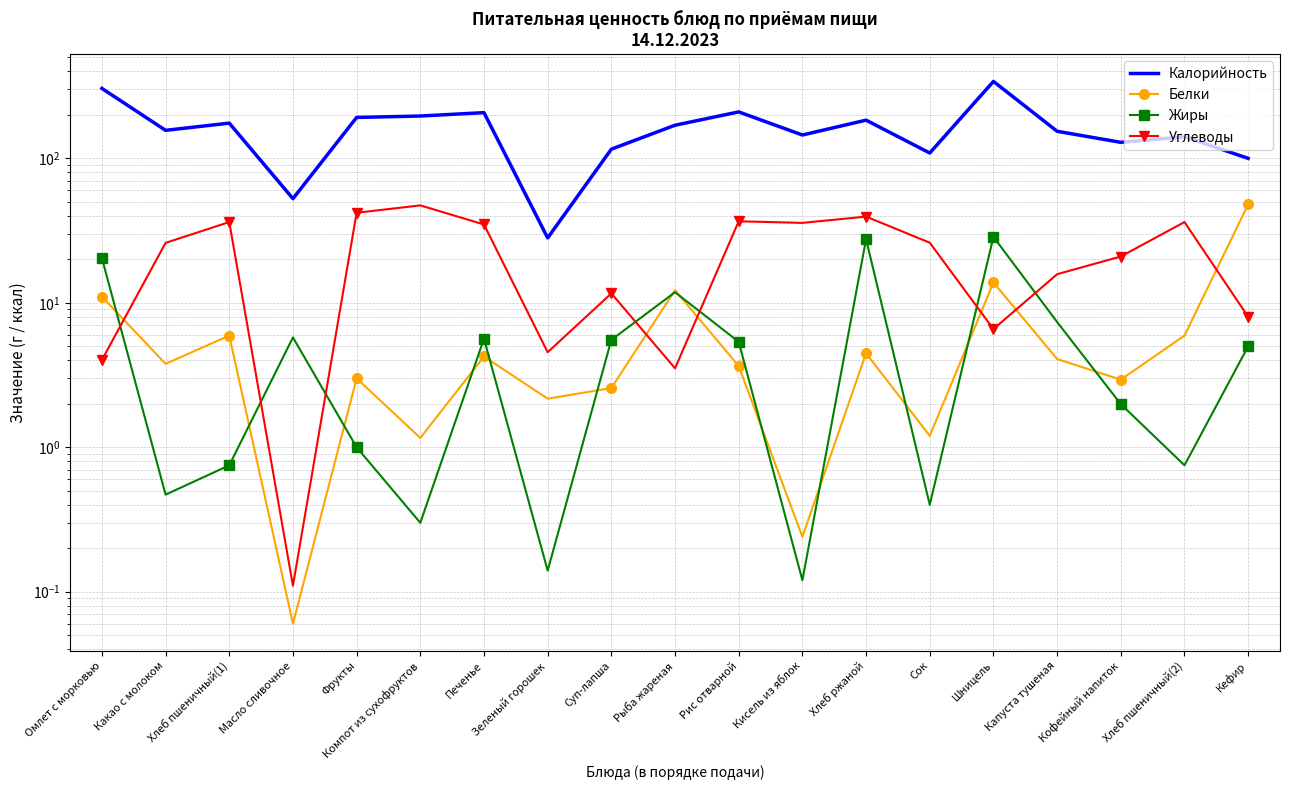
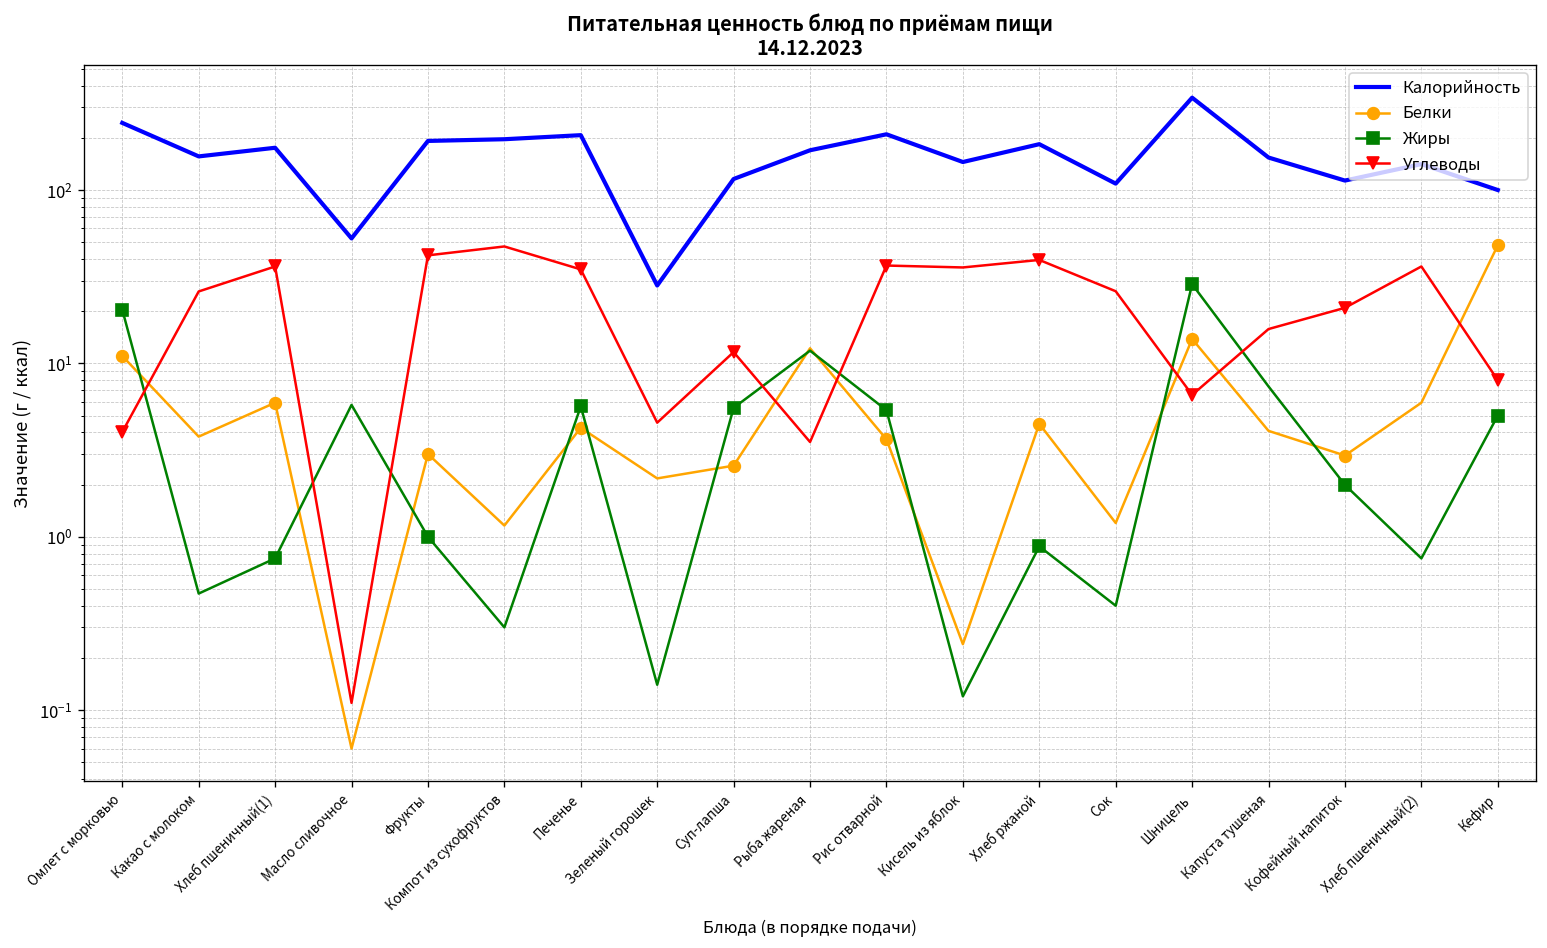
Калорийность, Омлет с морковью: 310 -> 240
Жиры, Хлеб ржаной: 28 -> 0.9
Калорийность, Кофейный напиток: 130 -> 110
